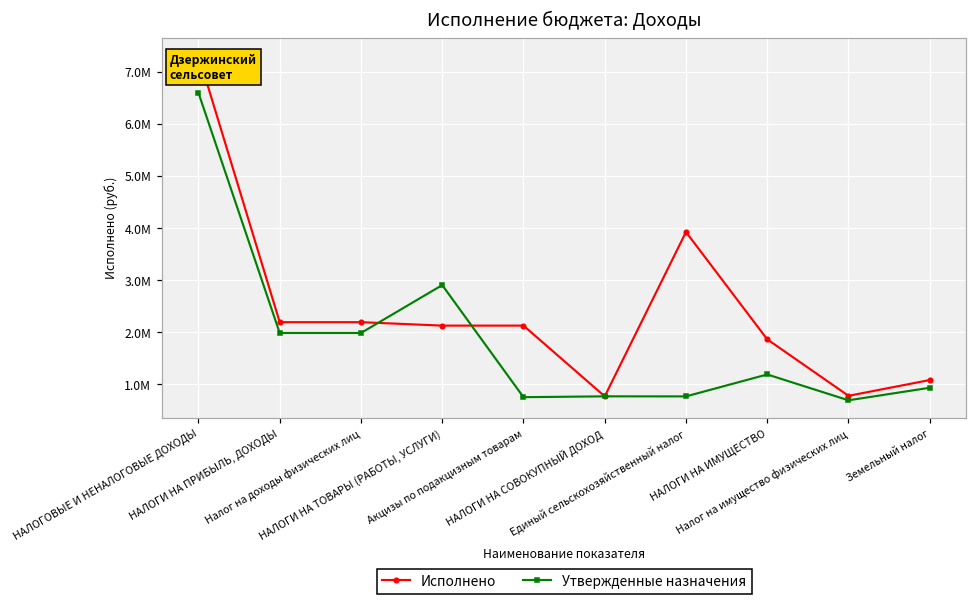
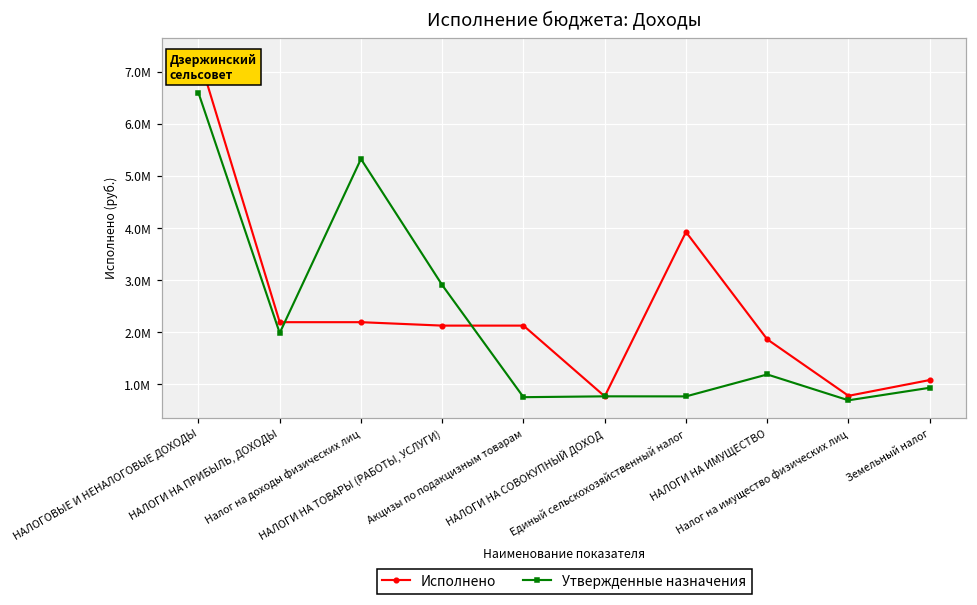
Утвержденные назначения, Налог на доходы физических лиц: 2000000 -> 5300000
